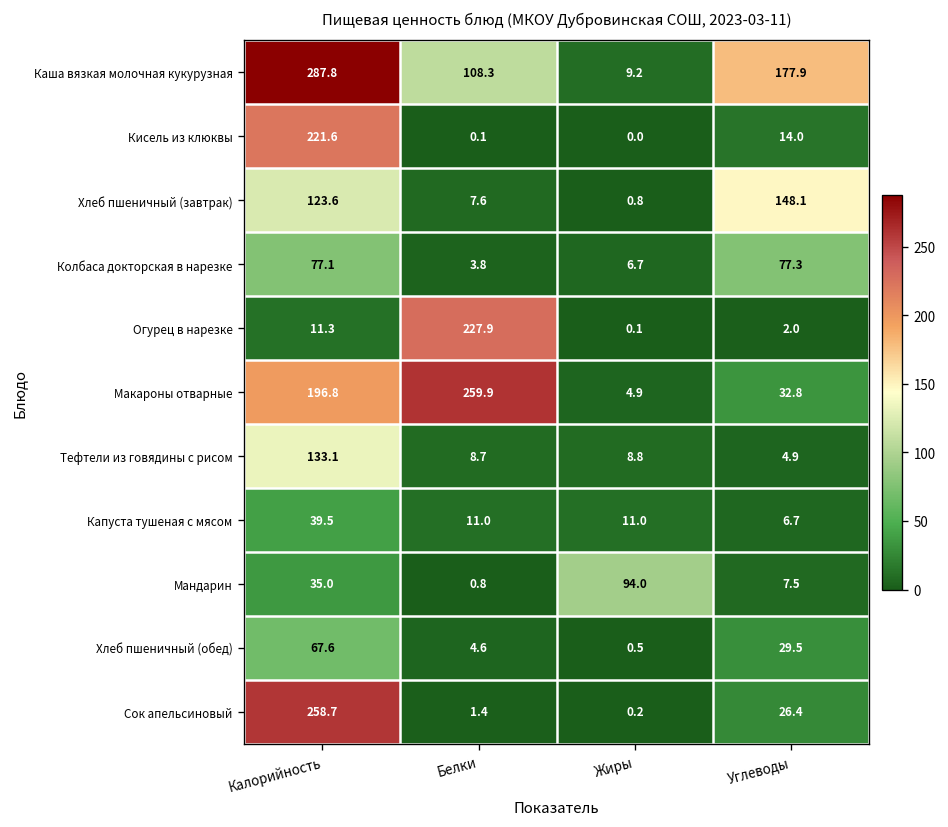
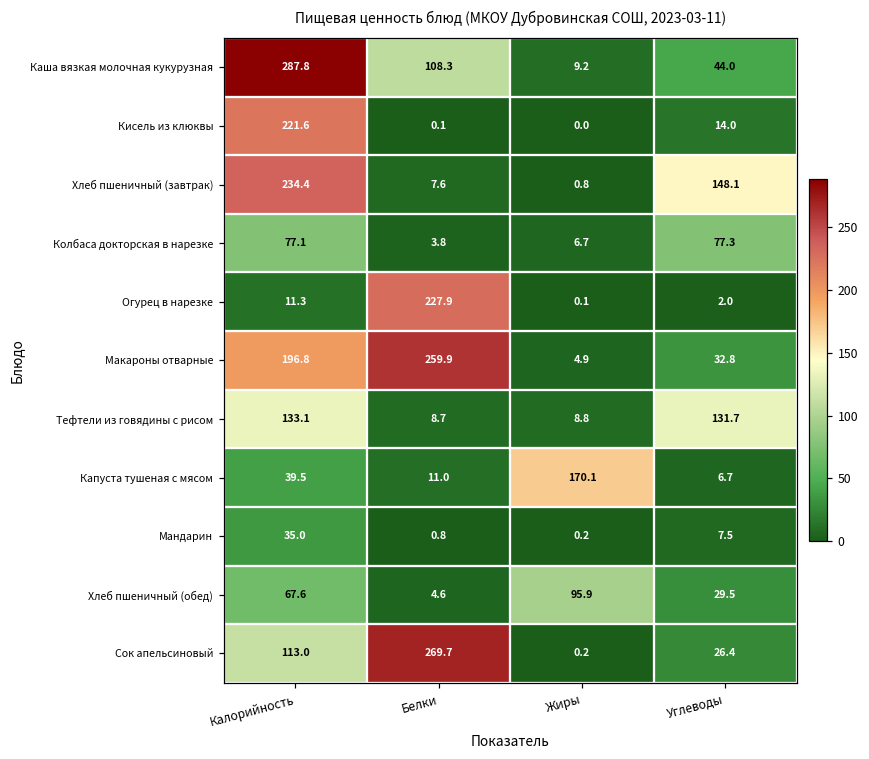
Каша вязкая молочная кукурузная, Углеводы: 177.9 -> 44.0
Хлеб пшеничный (завтрак), Калорийность: 123.6 -> 234.4
Тефтели из говядины с рисом, Углеводы: 4.9 -> 131.7
Капуста тушеная с мясом, Жиры: 11.0 -> 170.1
Мандарин, Жиры: 94.0 -> 0.2
Хлеб пшеничный (обед), Жиры: 0.5 -> 95.9
Сок апельсиновый, Калорийность: 258.7 -> 113.0
Сок апельсиновый, Белки: 1.4 -> 269.7
